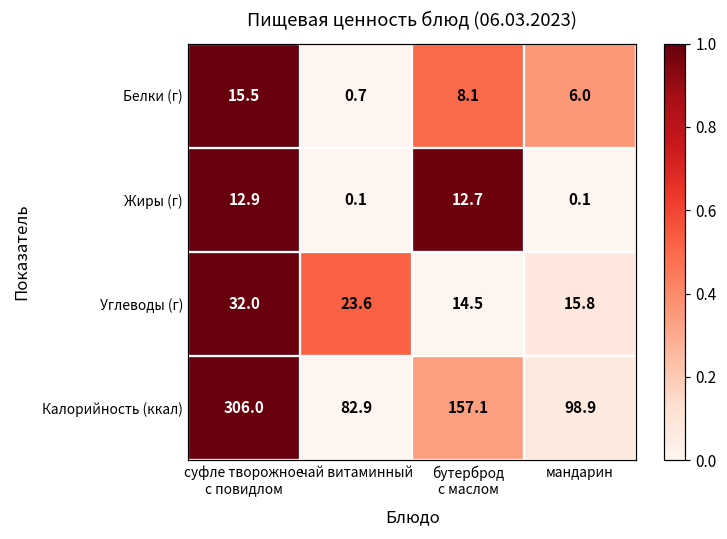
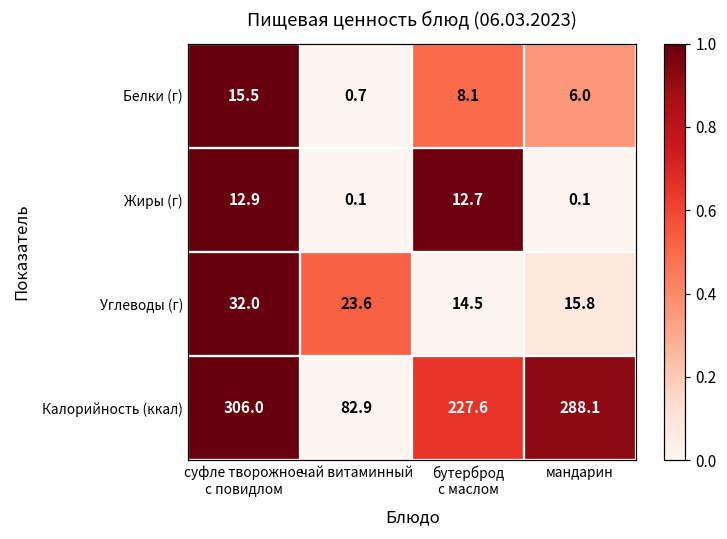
Калорийность (ккал), бутерброд с маслом: 157.1 -> 227.6
Калорийность (ккал), мандарин: 98.9 -> 288.1
